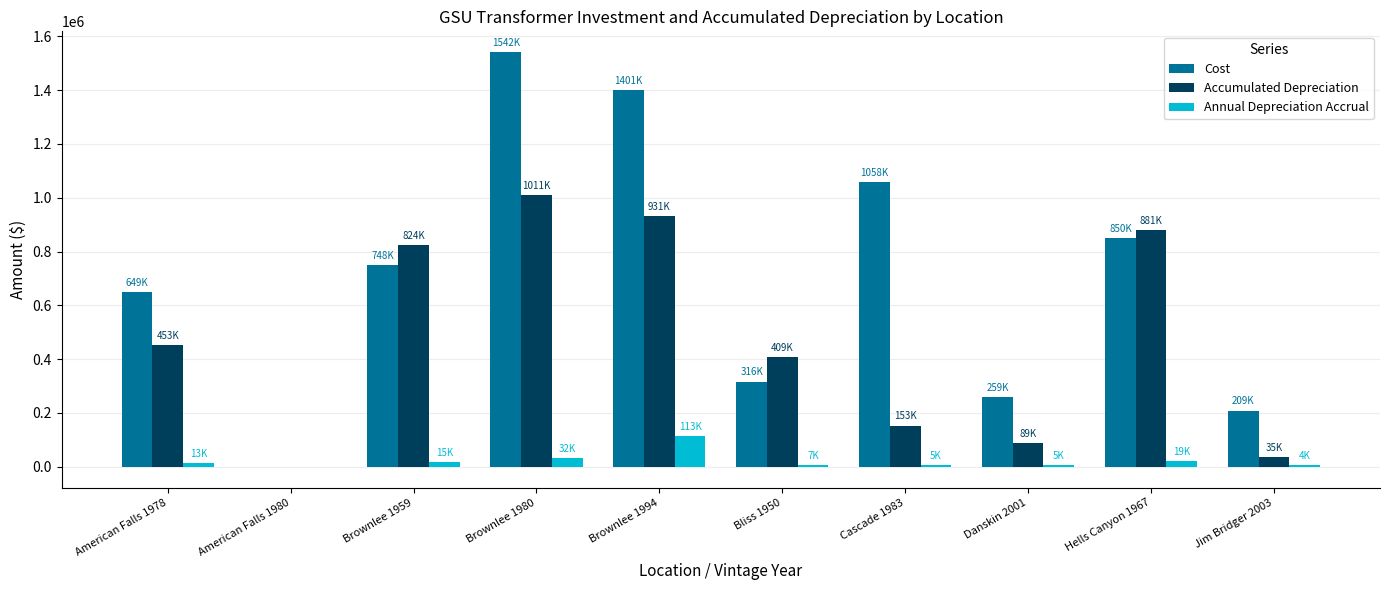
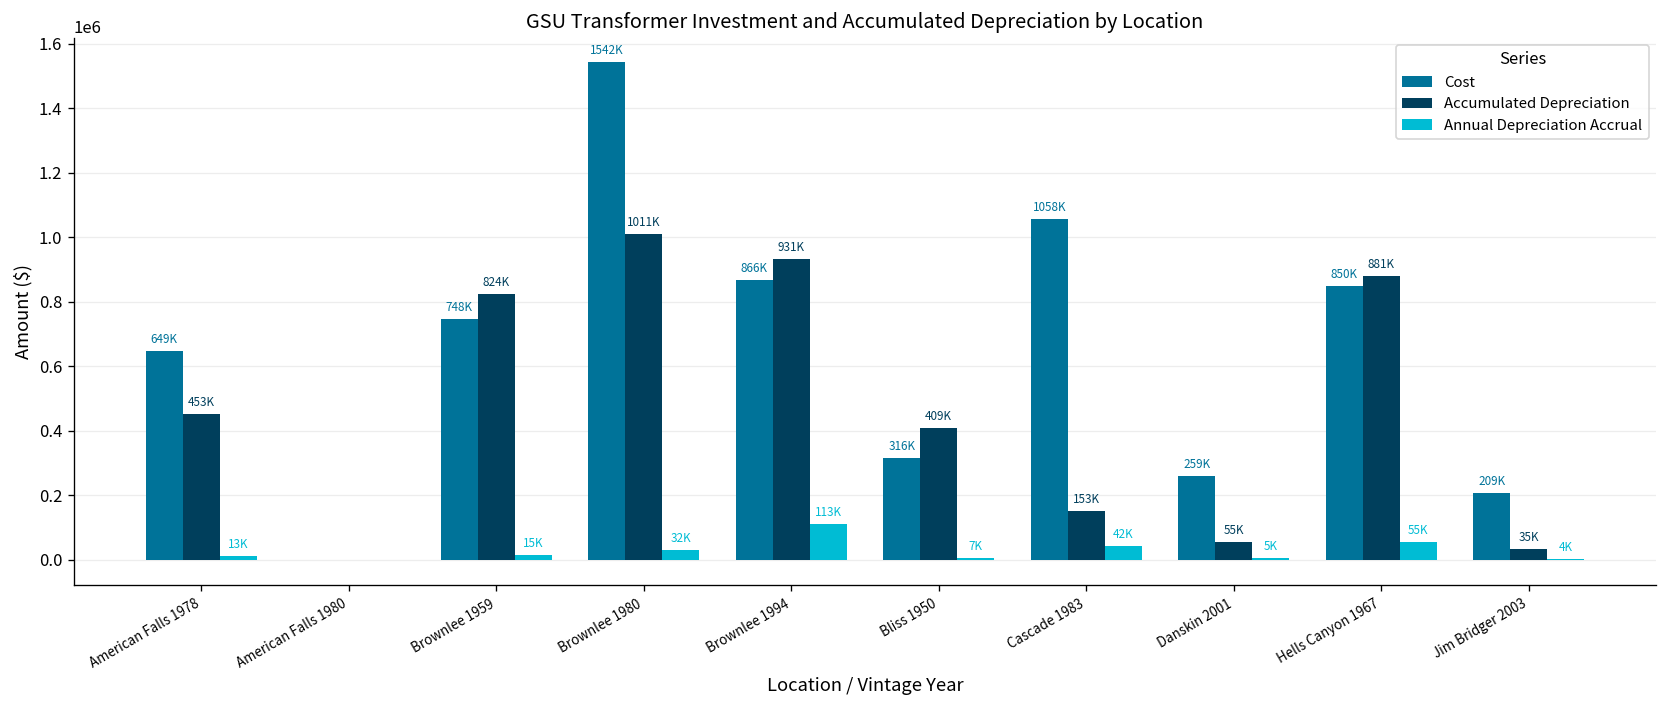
Cost, Brownlee 1994: 1401K -> 866K
Annual Depreciation Accrual, Cascade 1983: 5K -> 42K
Accumulated Depreciation, Danskin 2001: 89K -> 55K
Annual Depreciation Accrual, Hells Canyon 1967: 19K -> 55K
